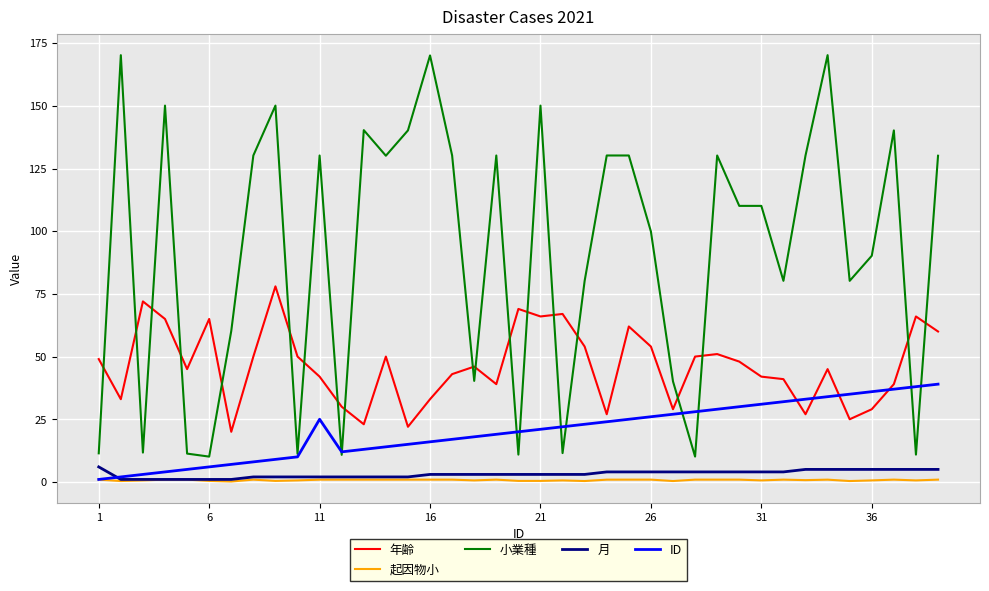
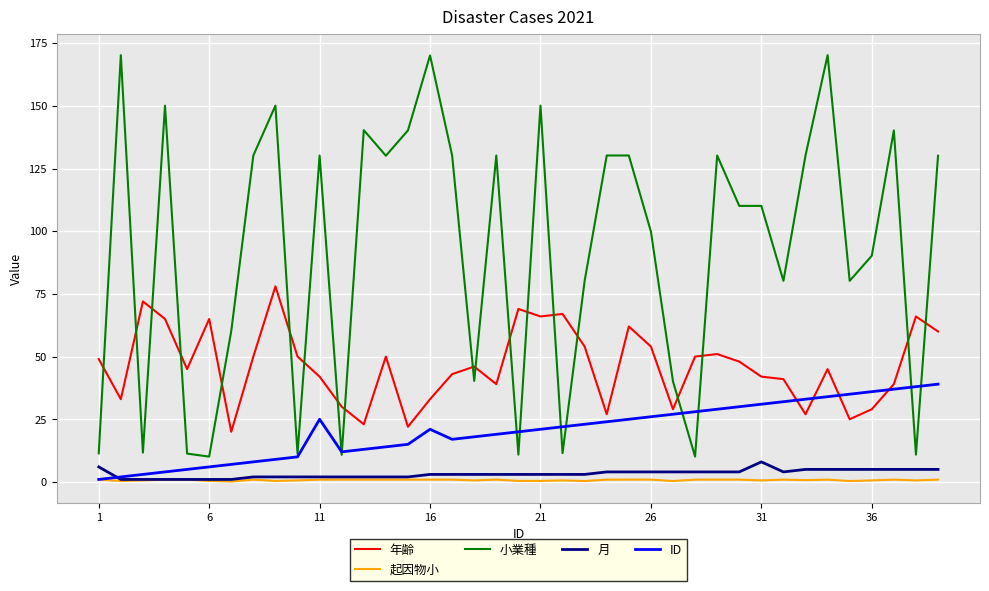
ID, 16: 16 -> 21
月, 31: 4 -> 8
